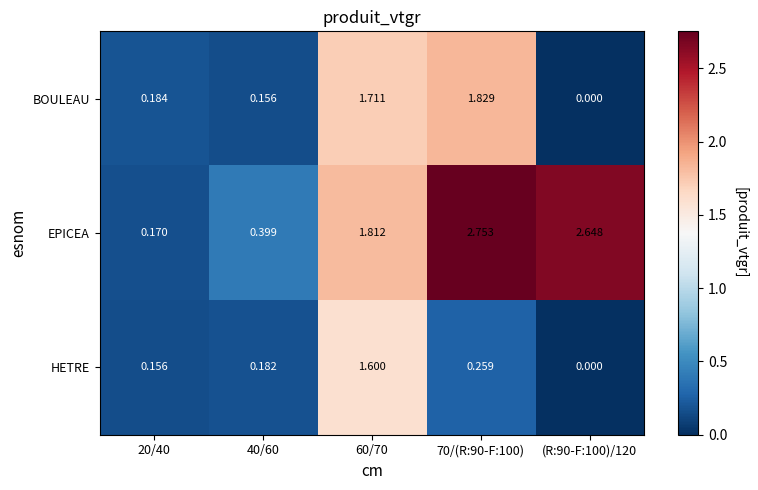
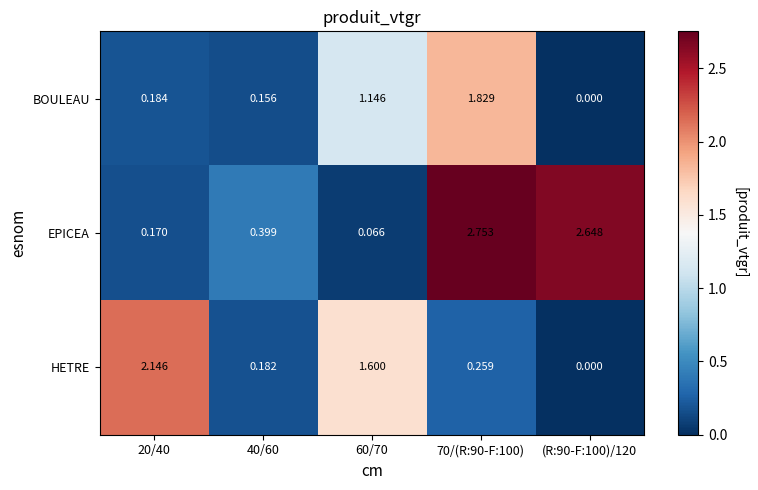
BOULEAU, 60/70: 1.711 -> 1.146
EPICEA, 60/70: 1.812 -> 0.066
HETRE, 20/40: 0.156 -> 2.146
